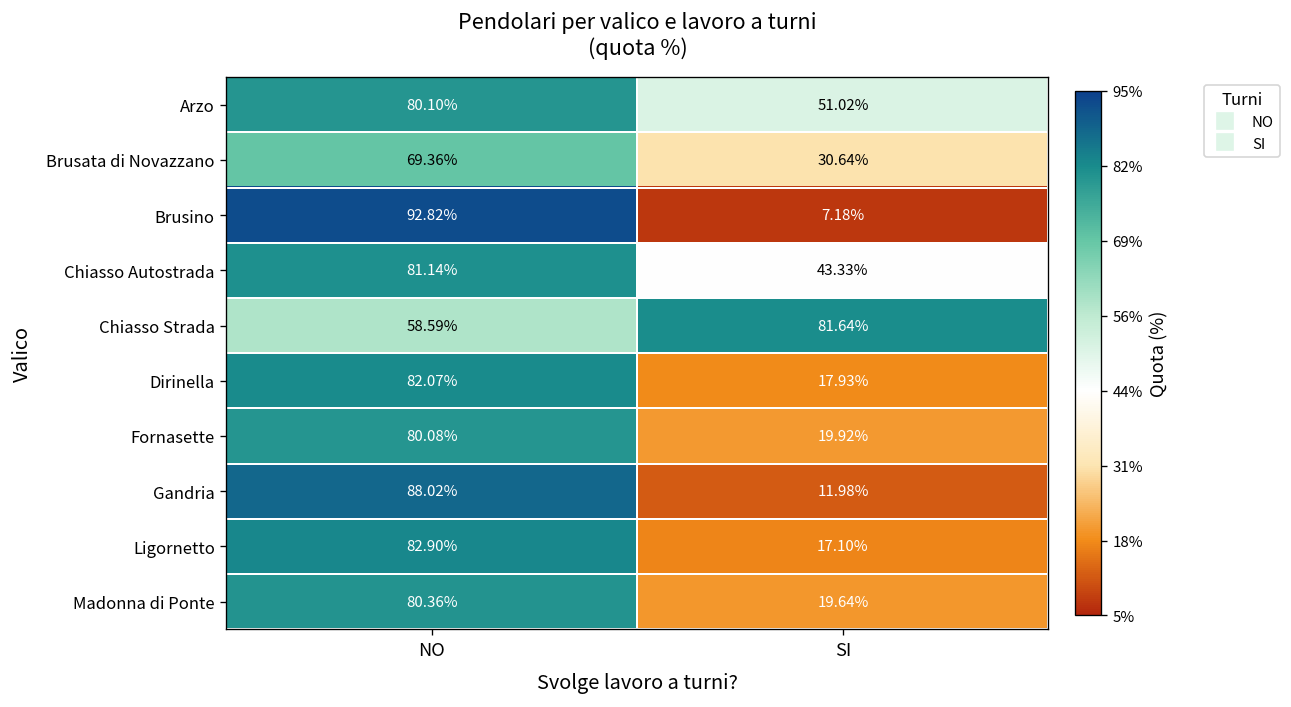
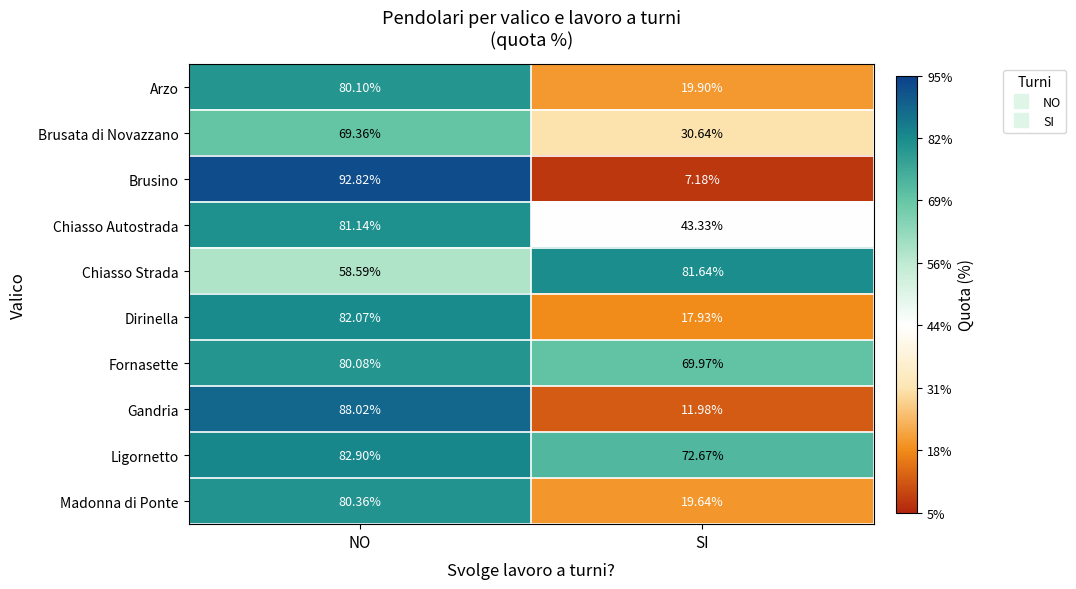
Arzo, SI: 51.02% -> 19.90%
Fornasette, SI: 19.92% -> 69.97%
Ligornetto, SI: 17.10% -> 72.67%
